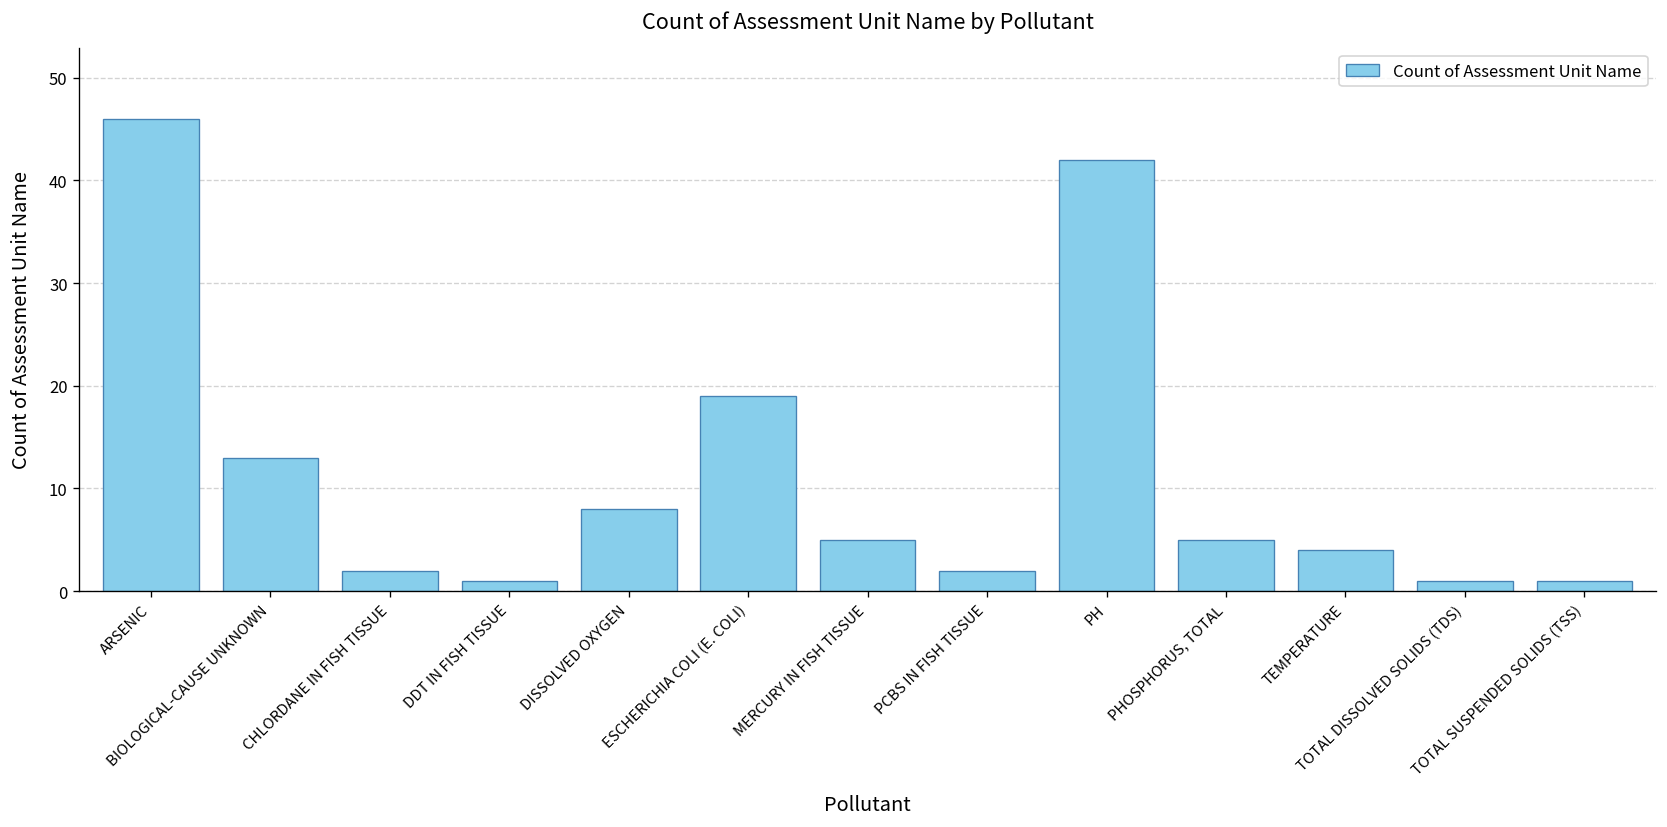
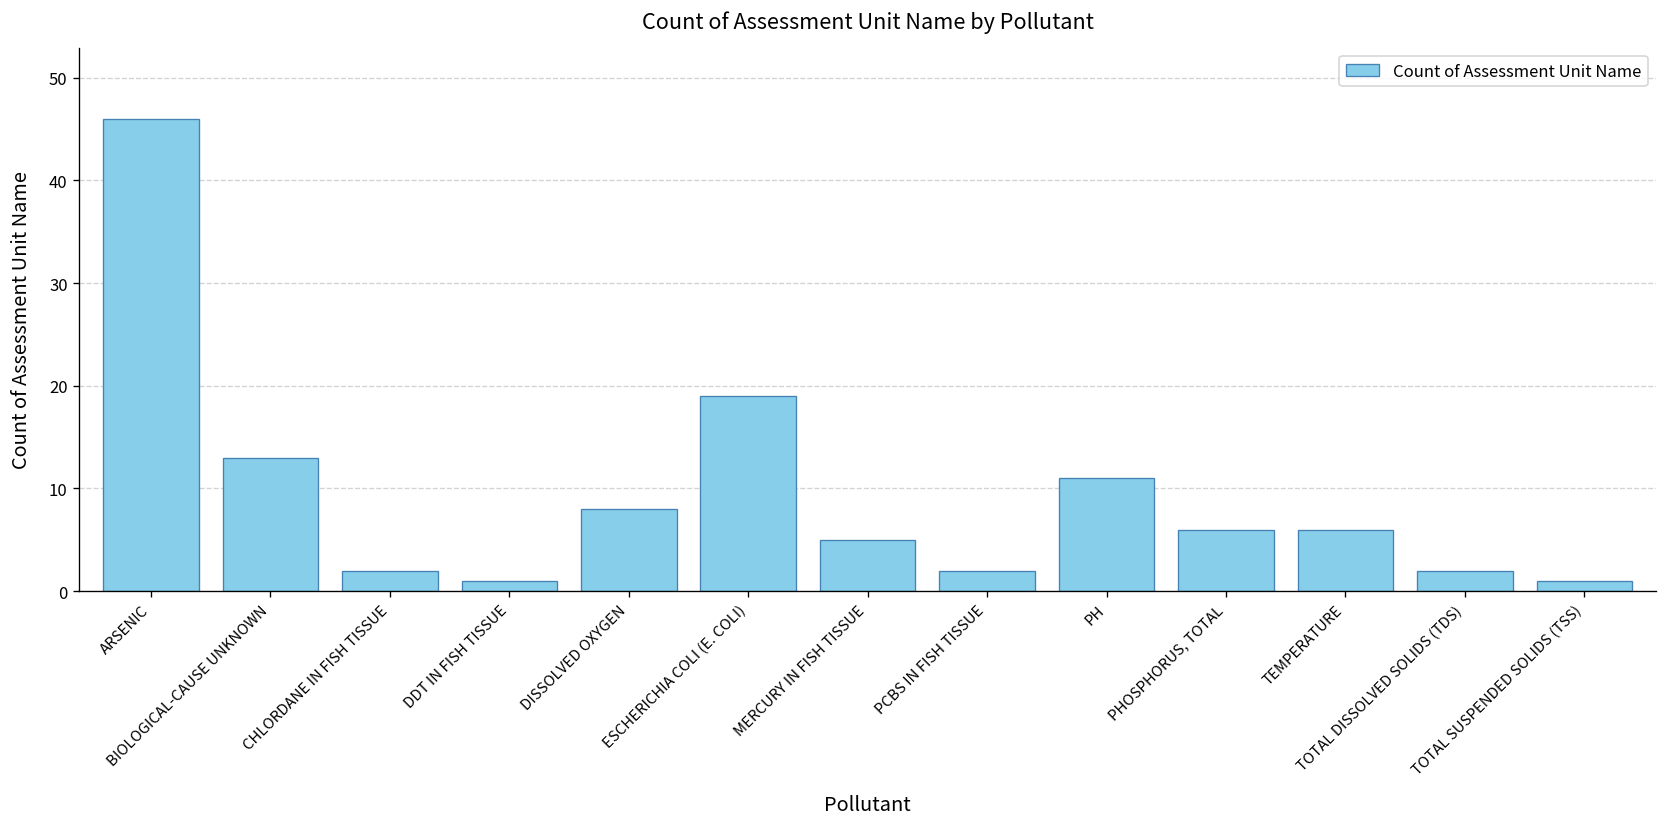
PH: 42 -> 11
PHOSPHORUS, TOTAL: 5 -> 6
TEMPERATURE: 4 -> 6
TOTAL DISSOLVED SOLIDS (TDS): 1 -> 2
